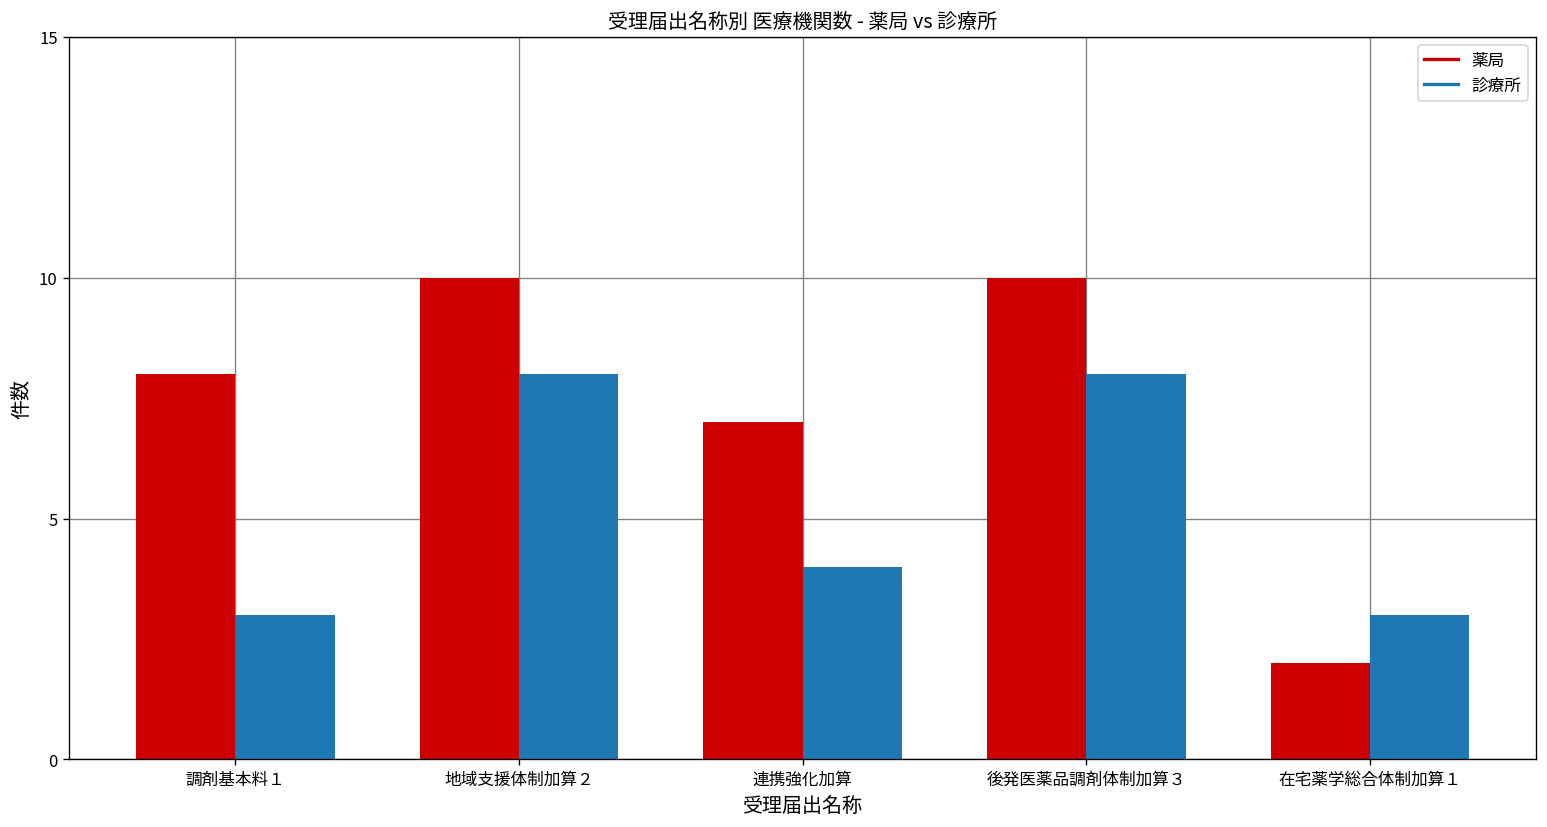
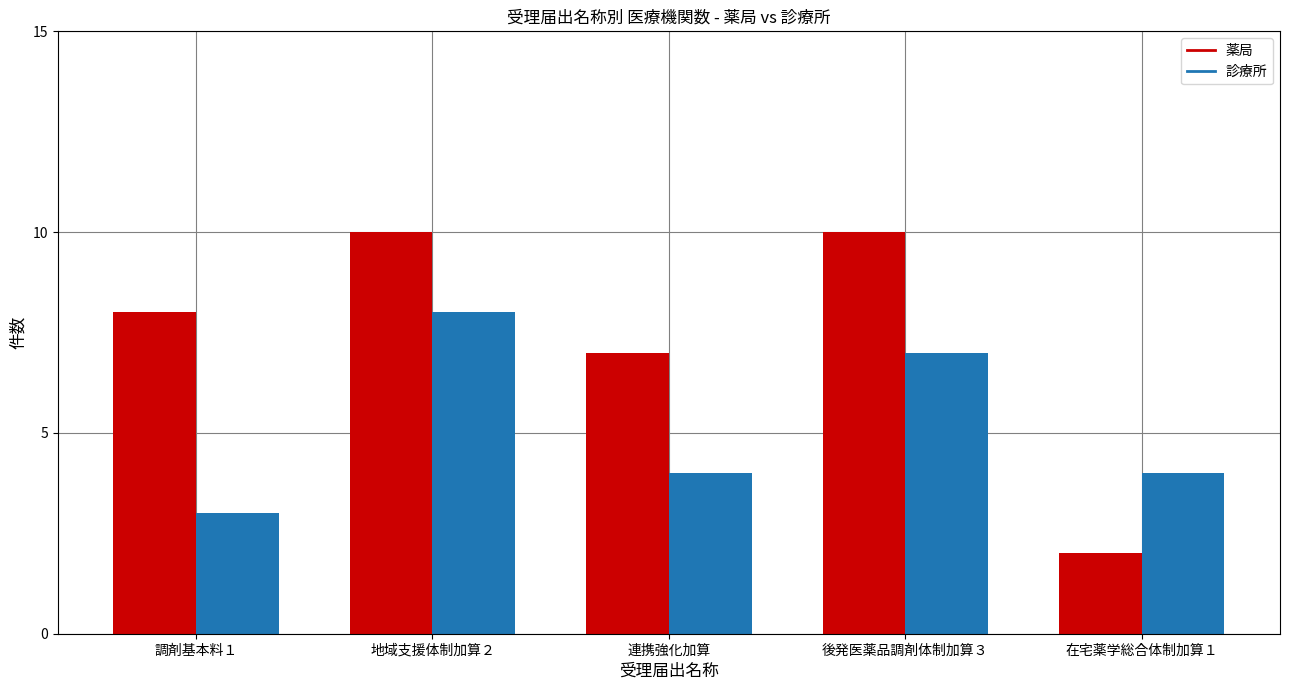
診療所, 後発医薬品調剤体制加算３: 8 -> 7
診療所, 在宅薬学総合体制加算１: 3 -> 4
